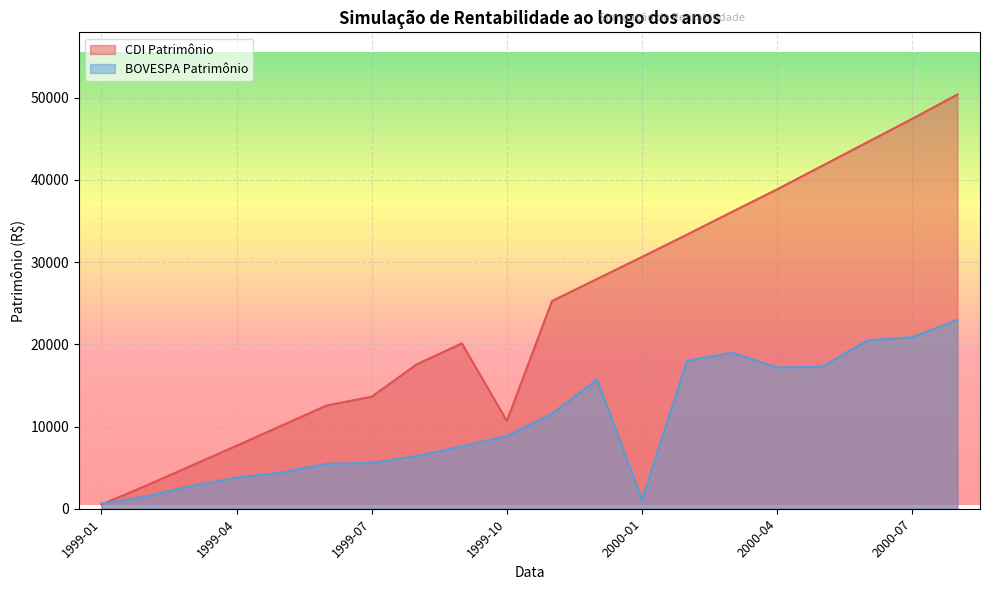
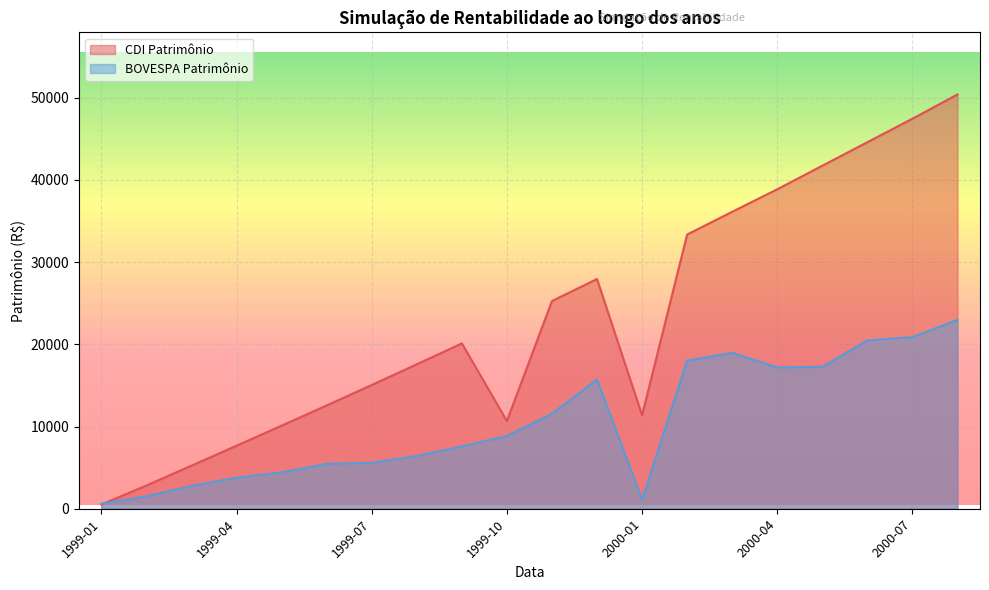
CDI Patrimônio, 1999-07: 14000 -> 15000
CDI Patrimônio, 2000-01: 31000 -> 11000
